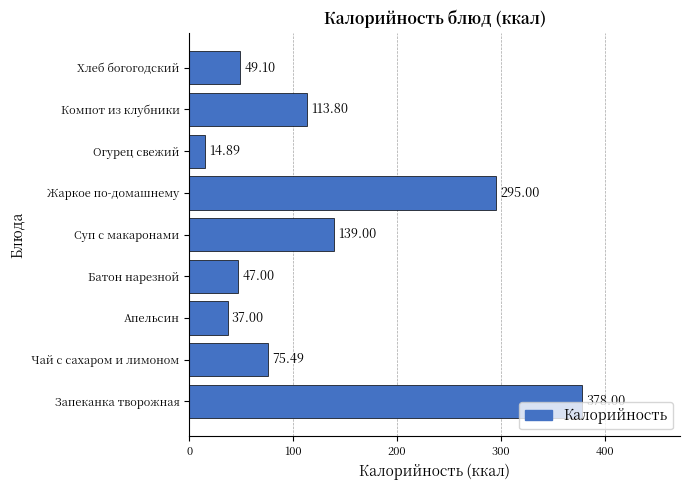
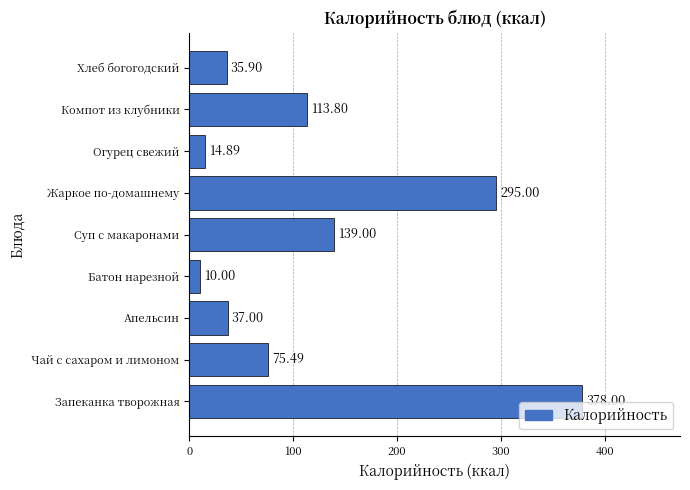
Хлеб богогодский: 49.10 -> 35.90
Батон нарезной: 47.00 -> 10.00
